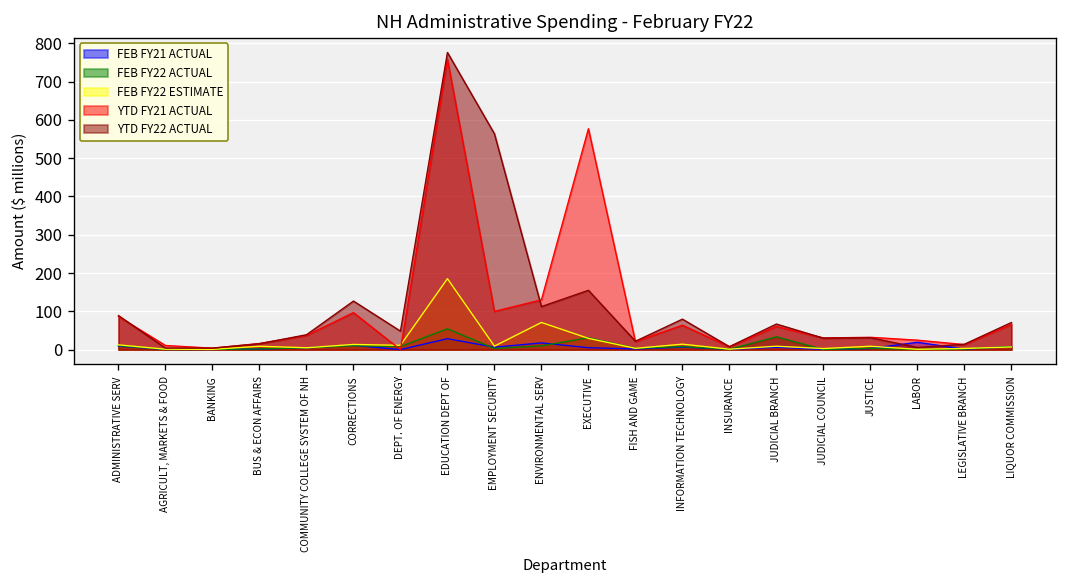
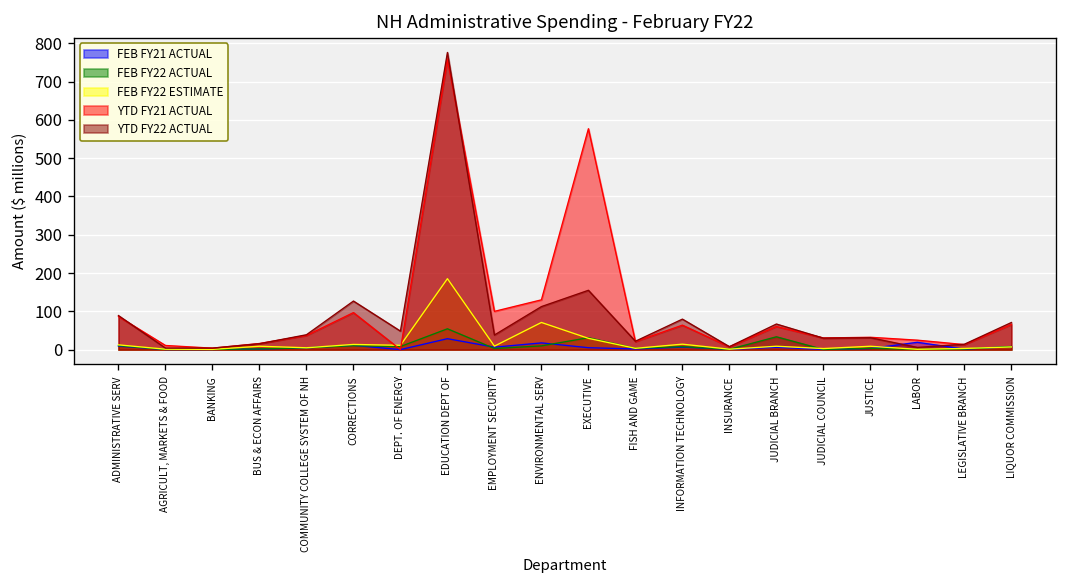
YTD FY22 ACTUAL, EMPLOYMENT SECURITY: 560 -> 40
